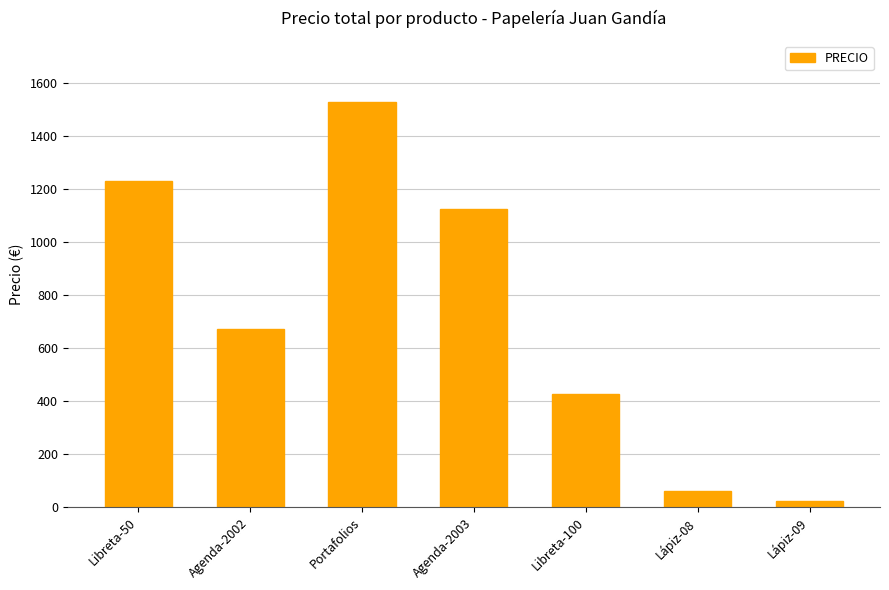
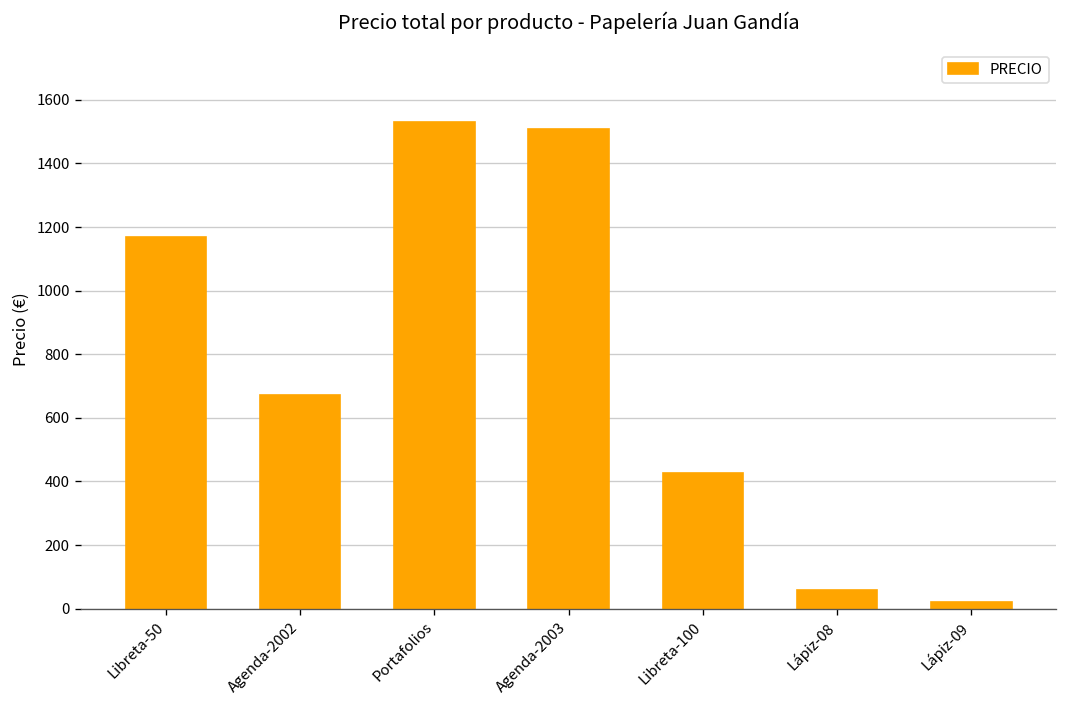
Libreta-50: 1230 -> 1170
Agenda-2003: 1130 -> 1510
